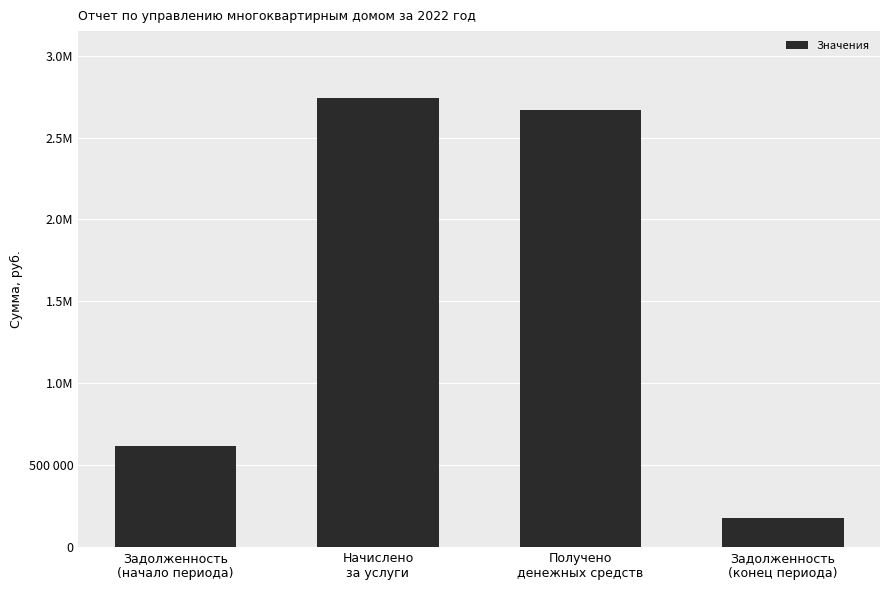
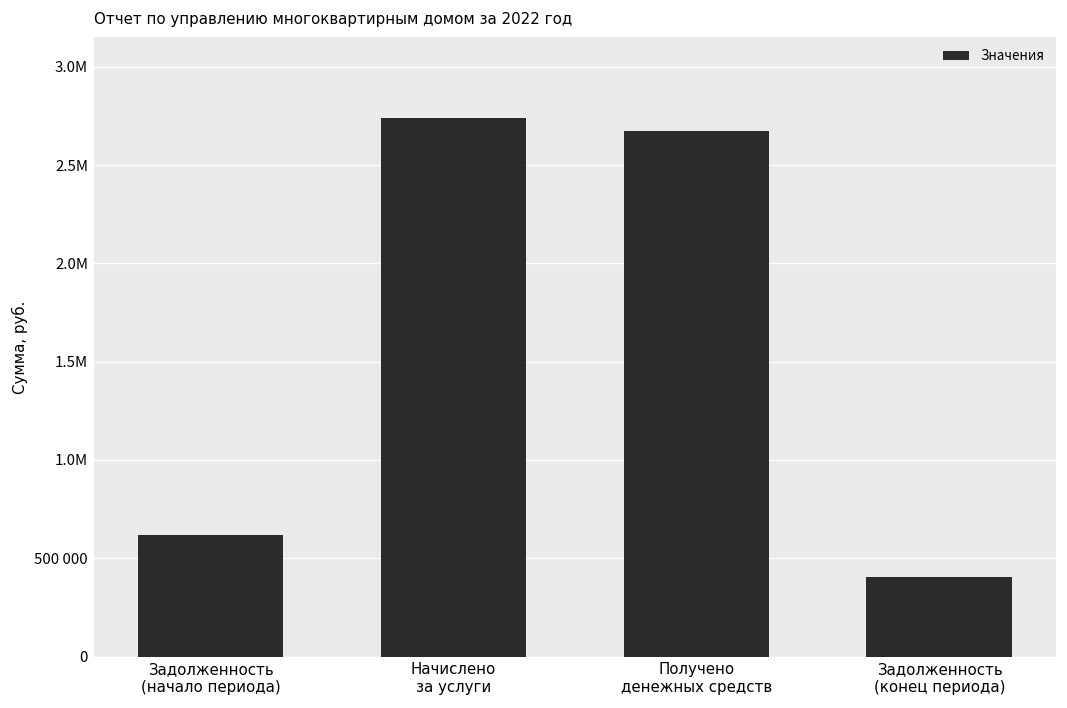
Задолженность (конец периода): 180000 -> 400000
